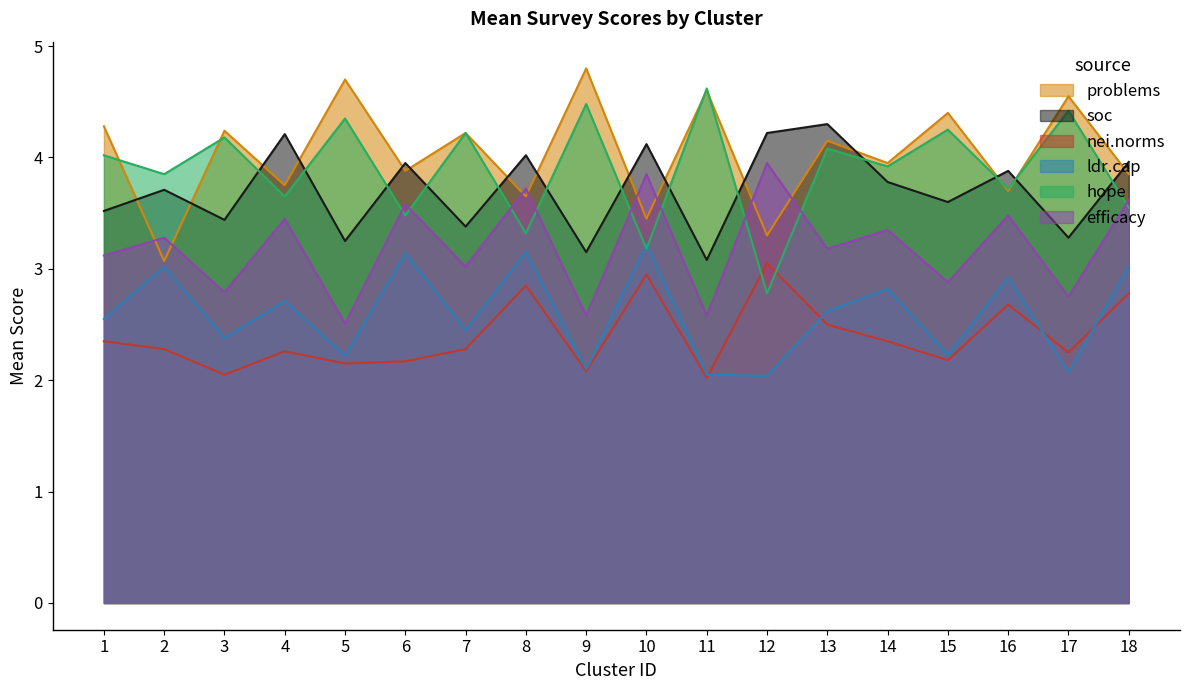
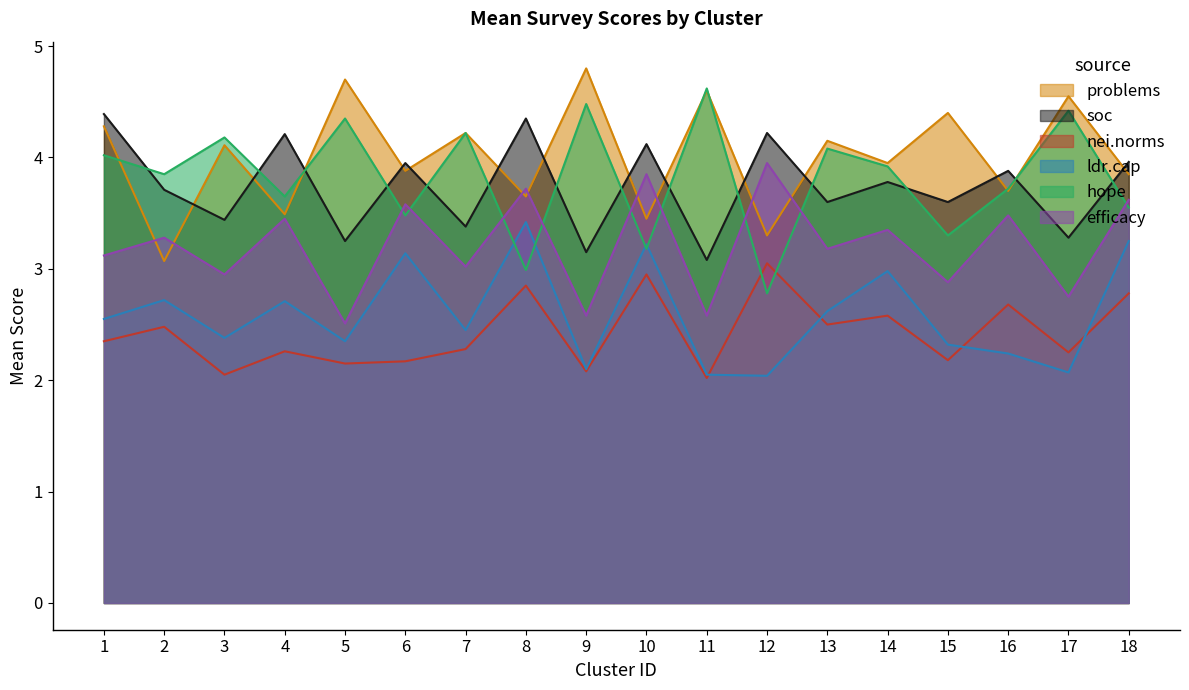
soc, 1: 3.52 -> 4.39
nei.norms, 2: 2.28 -> 2.48
ldr.cap, 2: 3.02 -> 2.72
problems, 3: 4.24 -> 4.11
efficacy, 3: 2.79 -> 2.95
problems, 4: 3.75 -> 3.49
ldr.cap, 5: 2.22 -> 2.35
soc, 8: 4.02 -> 4.35
ldr.cap, 8: 3.15 -> 3.42
hope, 8: 3.32 -> 2.99
soc, 13: 4.3 -> 3.6
nei.norms, 14: 2.35 -> 2.58
ldr.cap, 14: 2.82 -> 2.98
ldr.cap, 15: 2.23 -> 2.32
hope, 15: 4.25 -> 3.30
ldr.cap, 16: 2.92 -> 2.24
ldr.cap, 18: 3.02 -> 3.25
